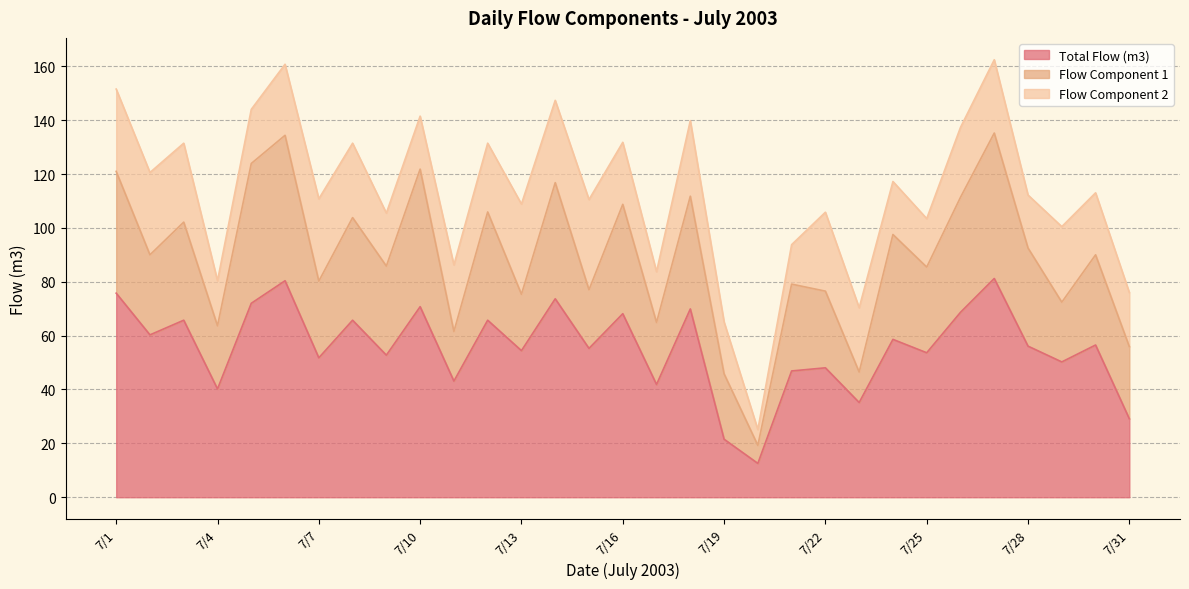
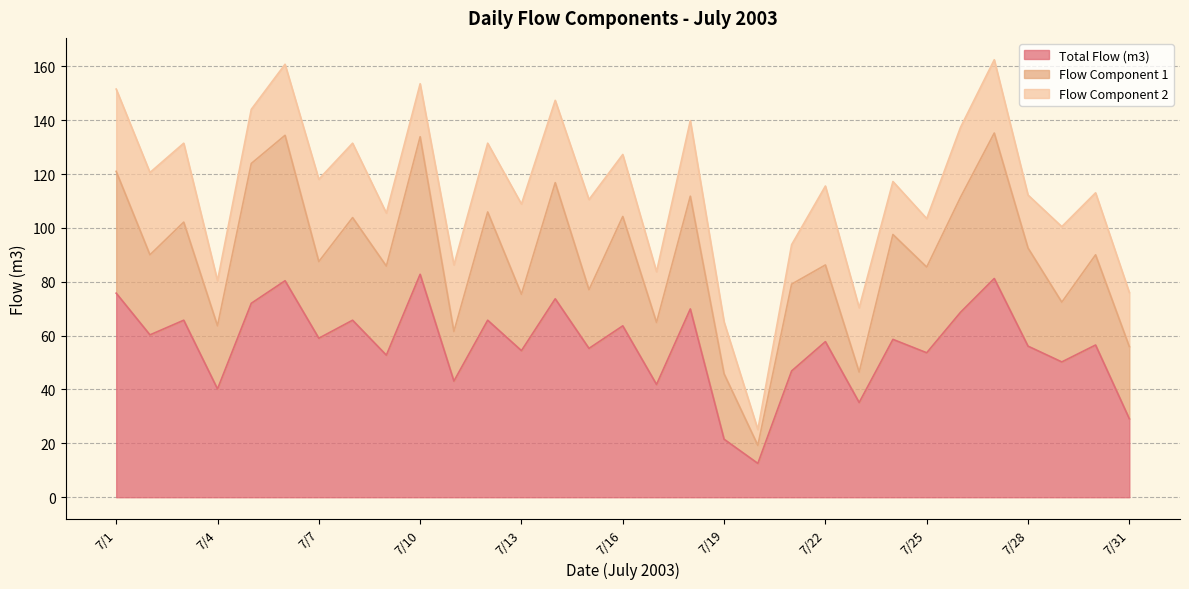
Total Flow (m3), 7/7: 52 -> 59
Total Flow (m3), 7/10: 71 -> 83
Total Flow (m3), 7/16: 68 -> 64
Total Flow (m3), 7/22: 48 -> 58
